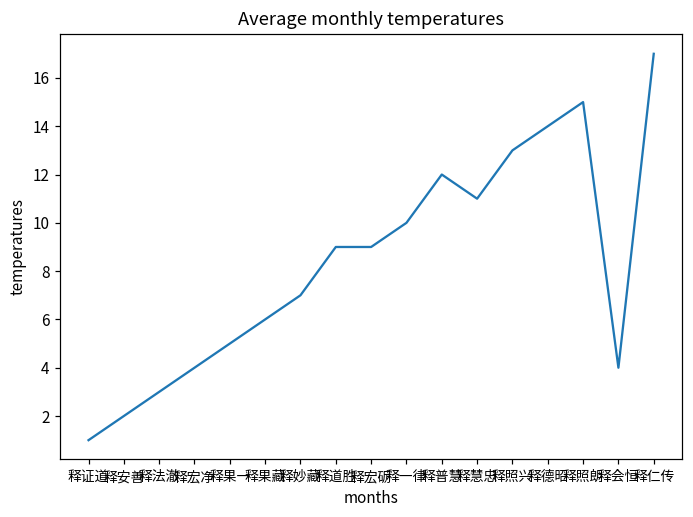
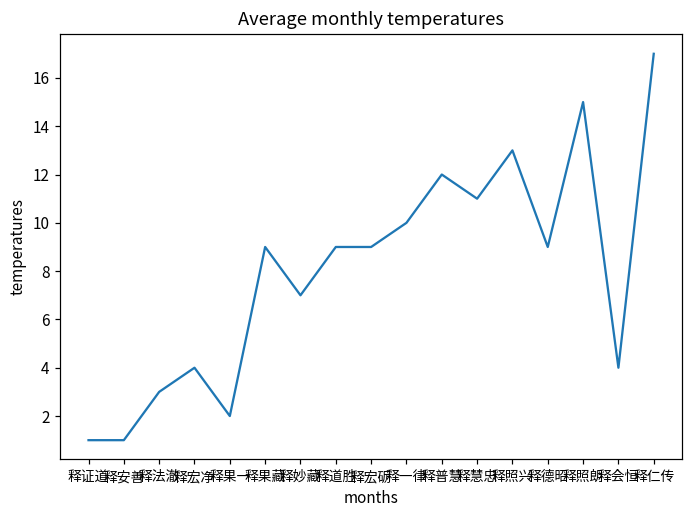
释安善: 2 -> 1
释果一: 5 -> 2
释果藏: 6 -> 9
释德昭: 14 -> 9
